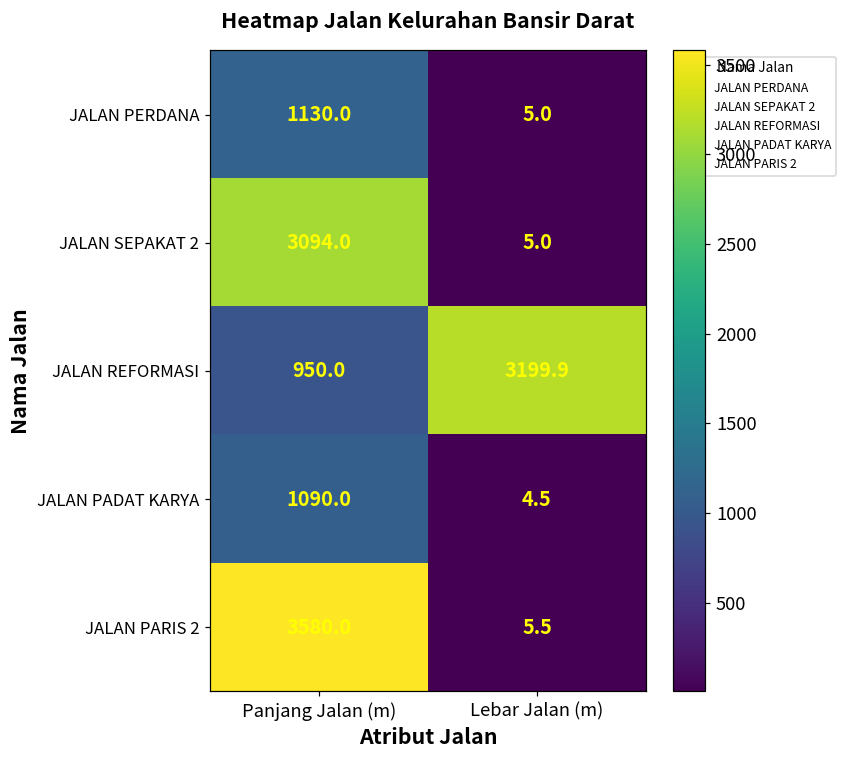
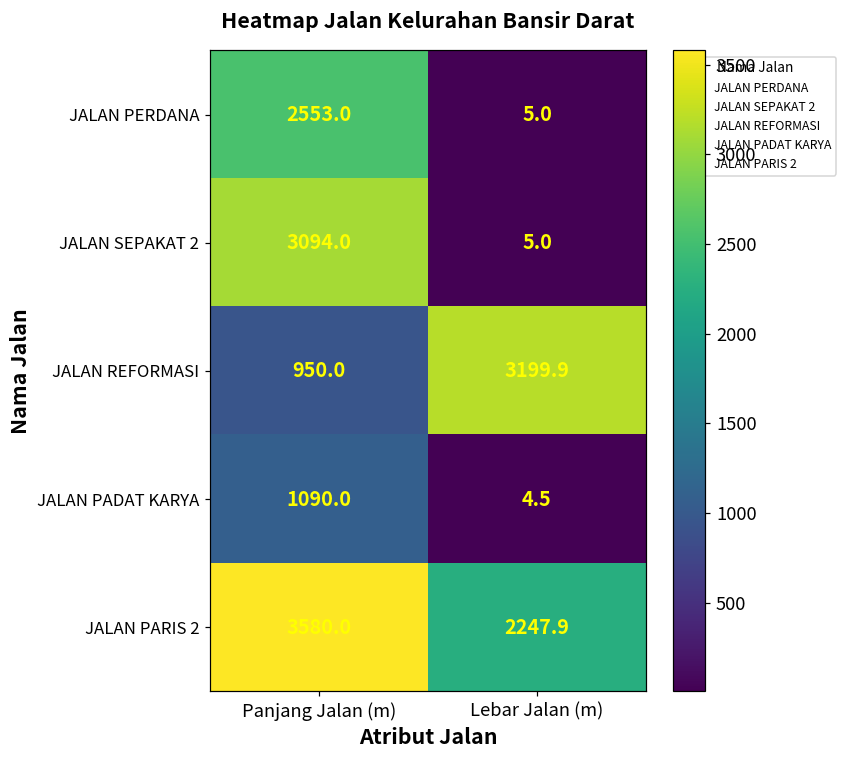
JALAN PERDANA, Panjang Jalan (m): 1130.0 -> 2553.0
JALAN PARIS 2, Lebar Jalan (m): 5.5 -> 2247.9
